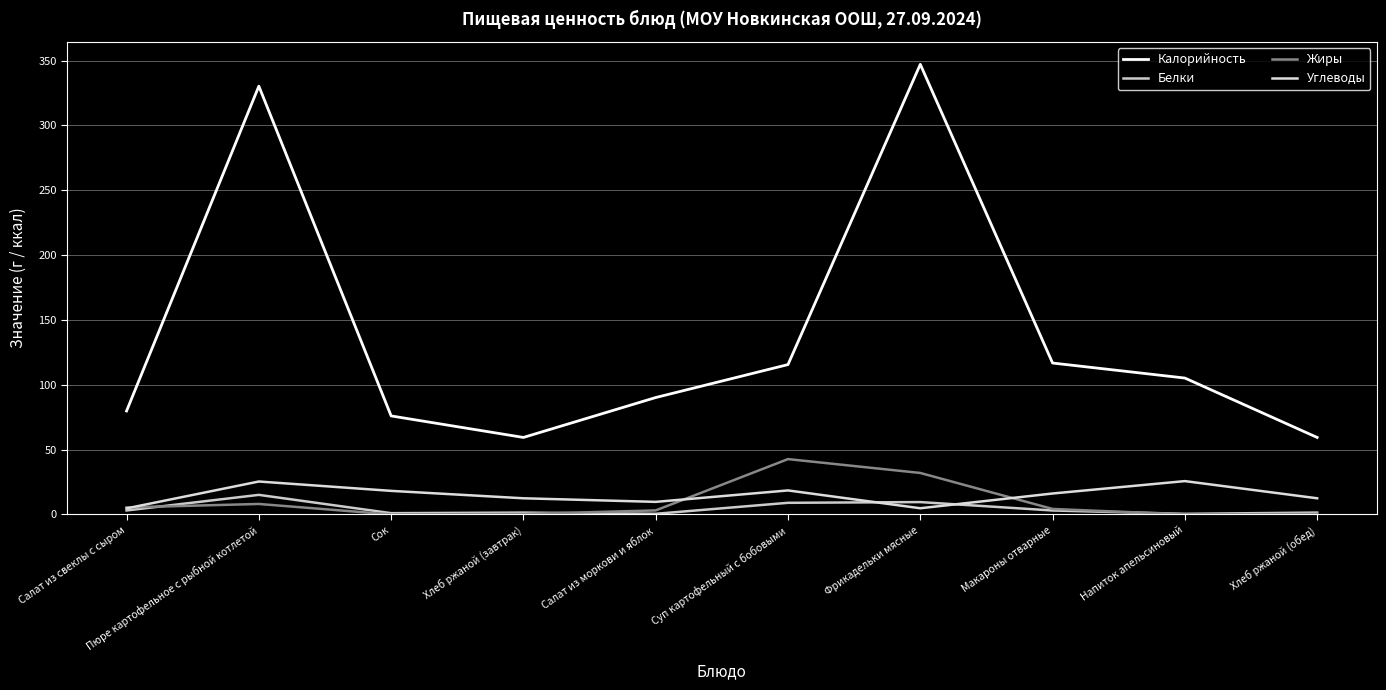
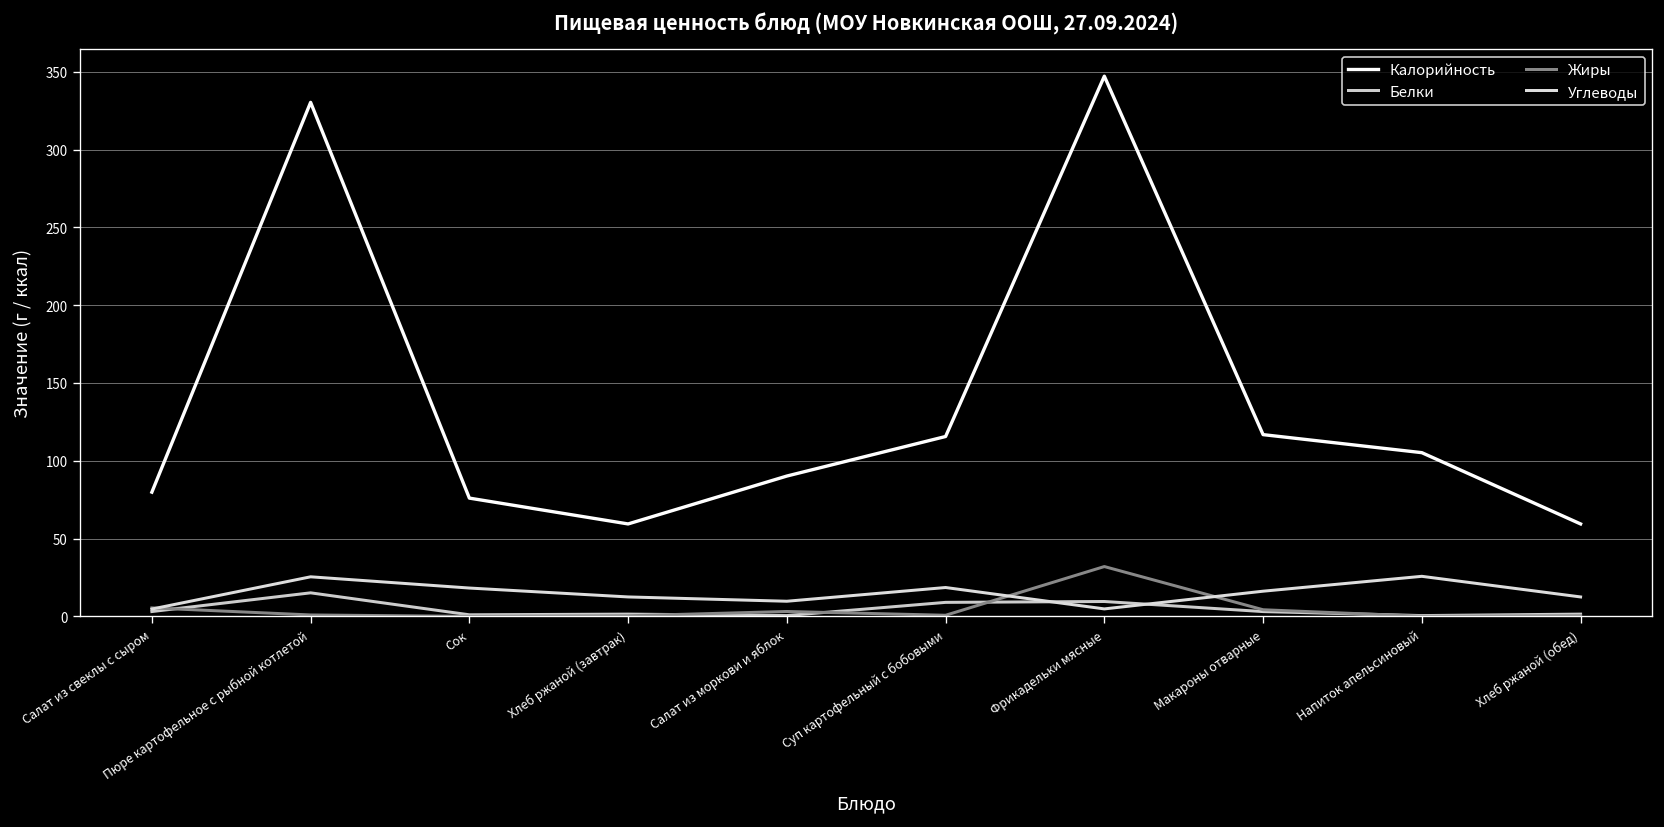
Жиры, Пюре картофельное с рыбной котлетой: 8 -> 1
Жиры, Суп картофельный с бобовыми: 43 -> 1
